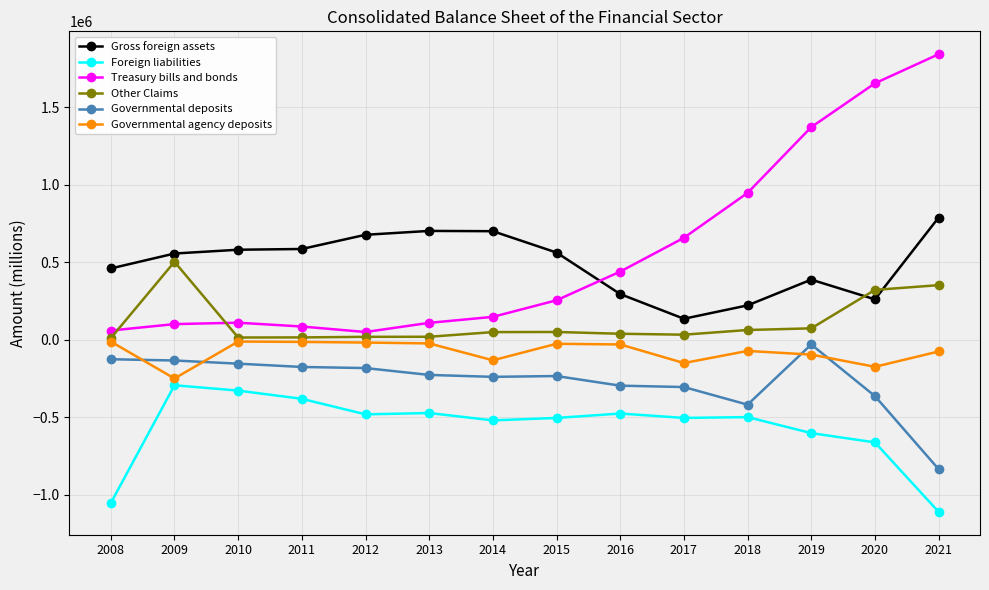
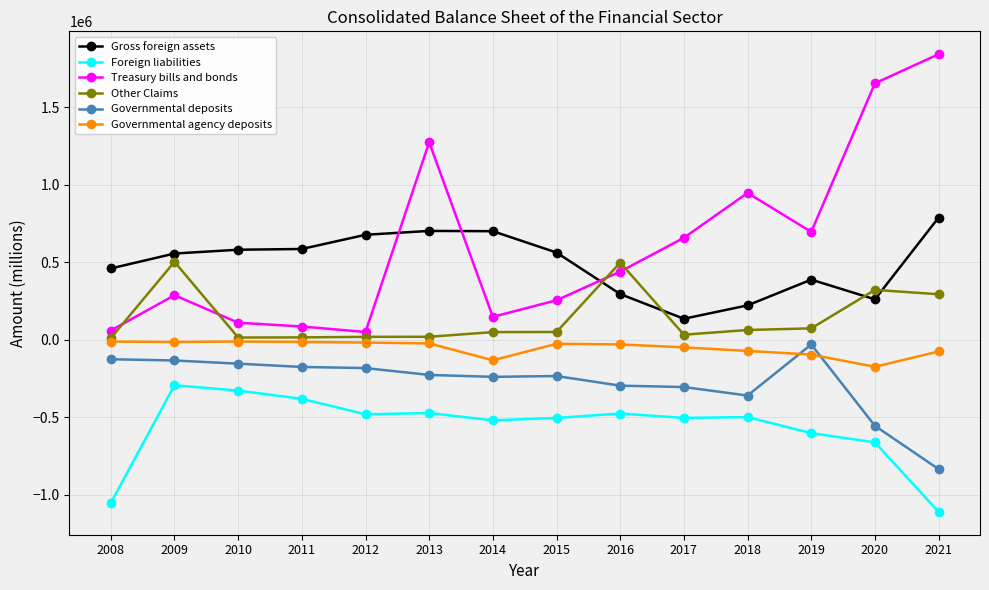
Treasury bills and bonds, 2009: 100000 -> 290000
Governmental agency deposits, 2009: -250000 -> -10000
Treasury bills and bonds, 2013: 110000 -> 1280000
Other Claims, 2016: 40000 -> 500000
Governmental agency deposits, 2017: -150000 -> -50000
Governmental deposits, 2018: -420000 -> -360000
Treasury bills and bonds, 2019: 1370000 -> 700000
Governmental deposits, 2020: -360000 -> -560000
Other Claims, 2021: 350000 -> 290000
